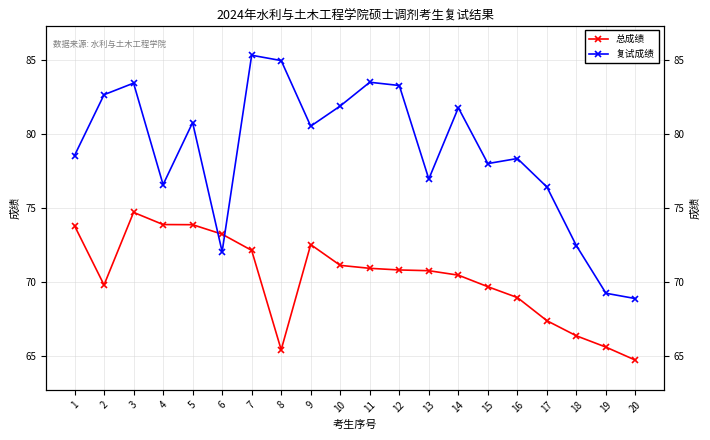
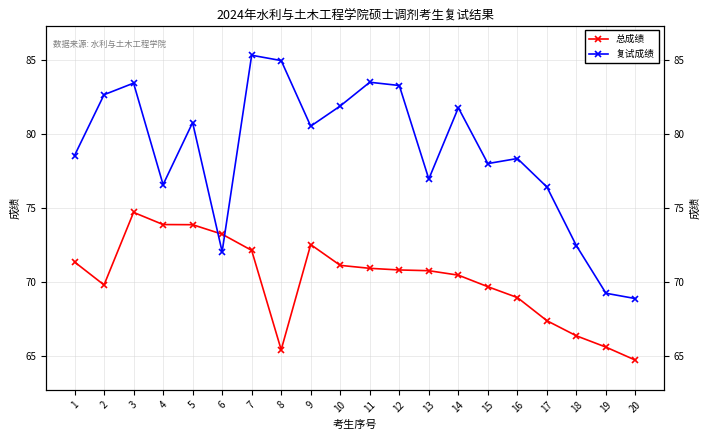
总成绩, 1: 73.8 -> 71.4
